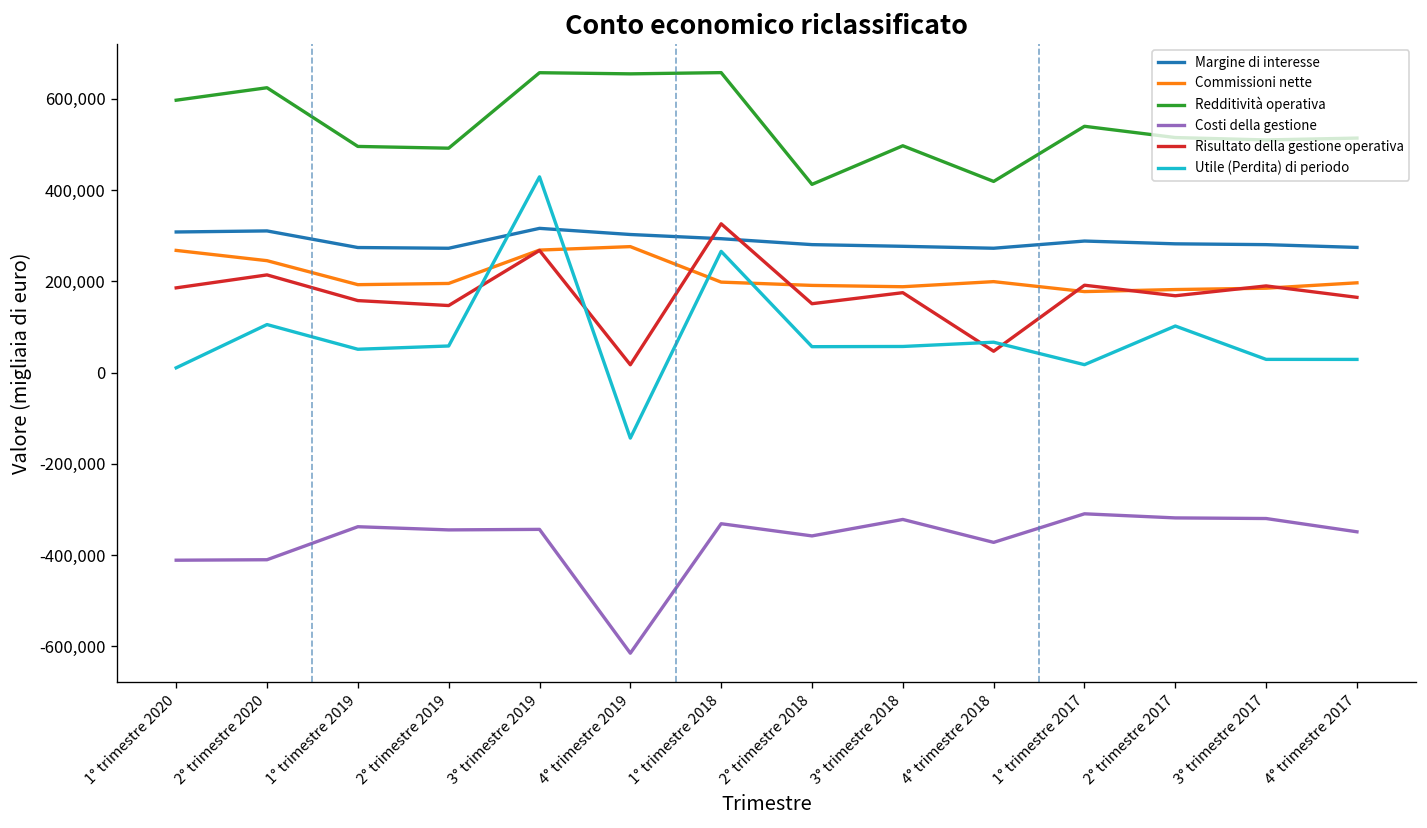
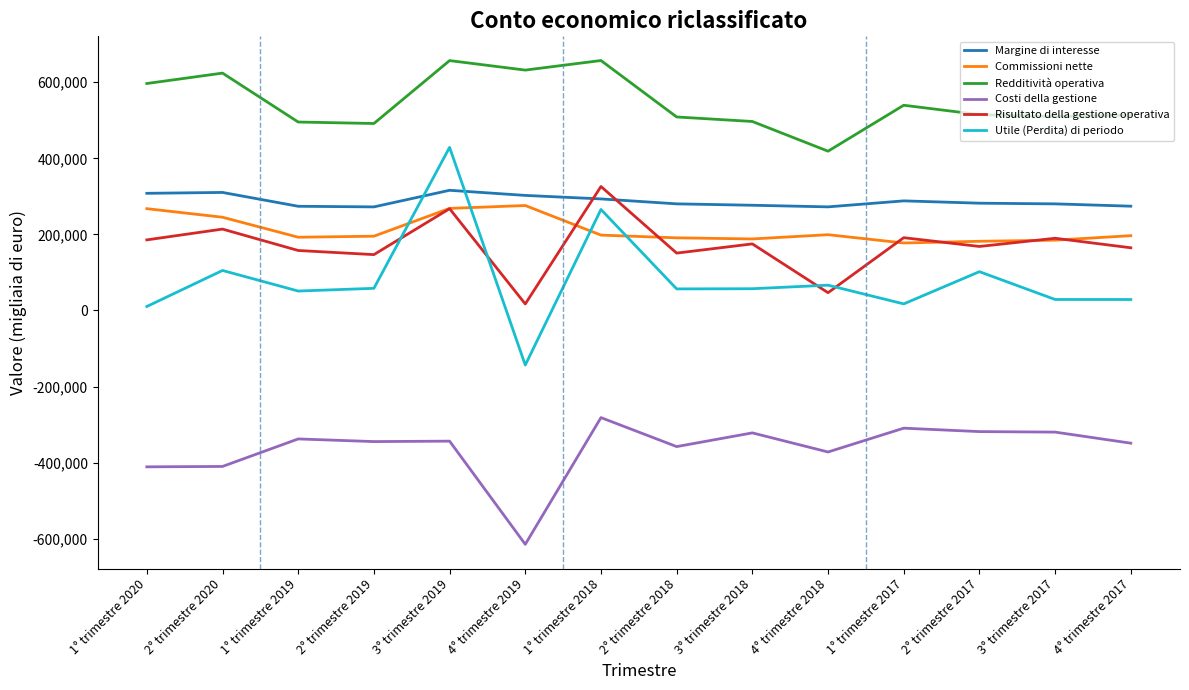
Redditività operativa, 4° trimestre 2019: 650,000 -> 630,000
Costi della gestione, 1° trimestre 2018: -330,000 -> -280,000
Redditività operativa, 2° trimestre 2018: 410,000 -> 510,000
